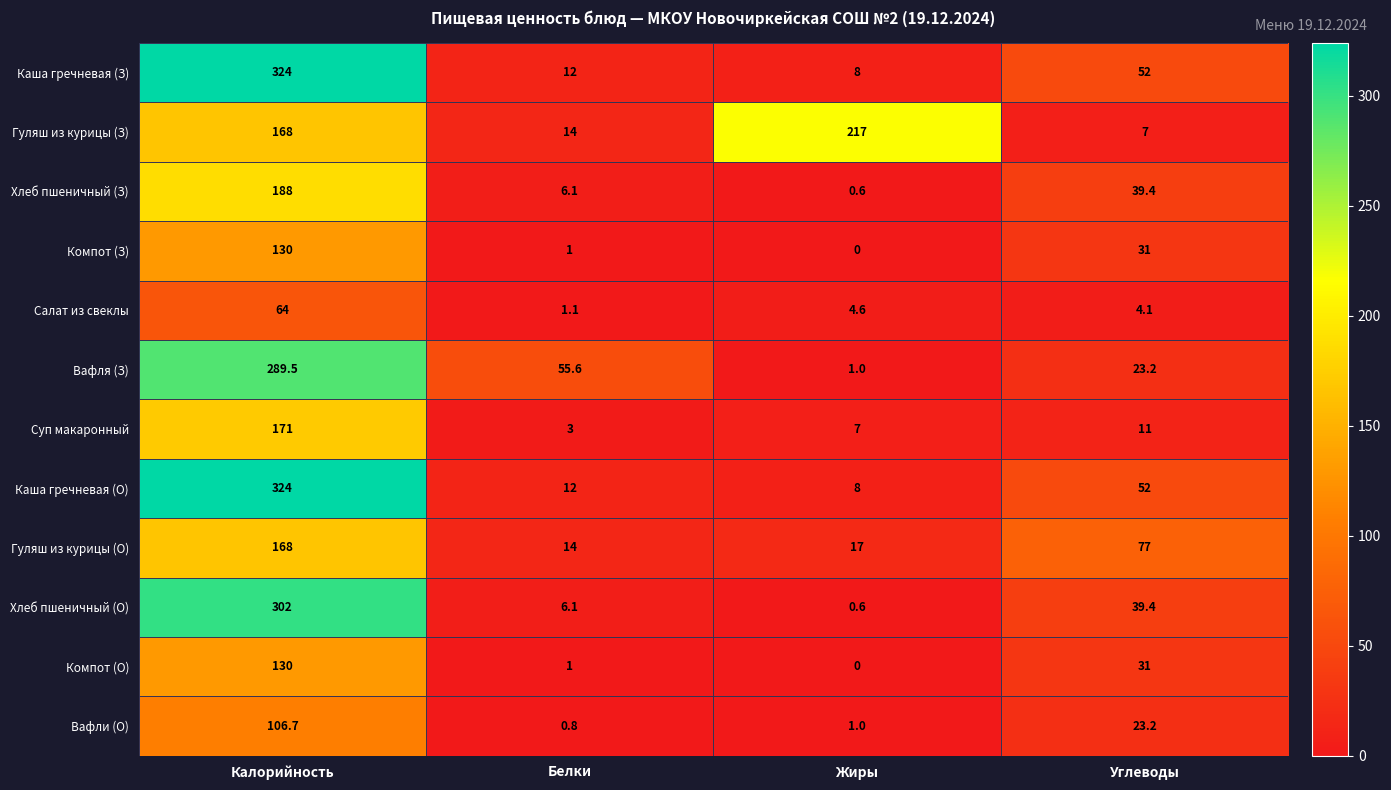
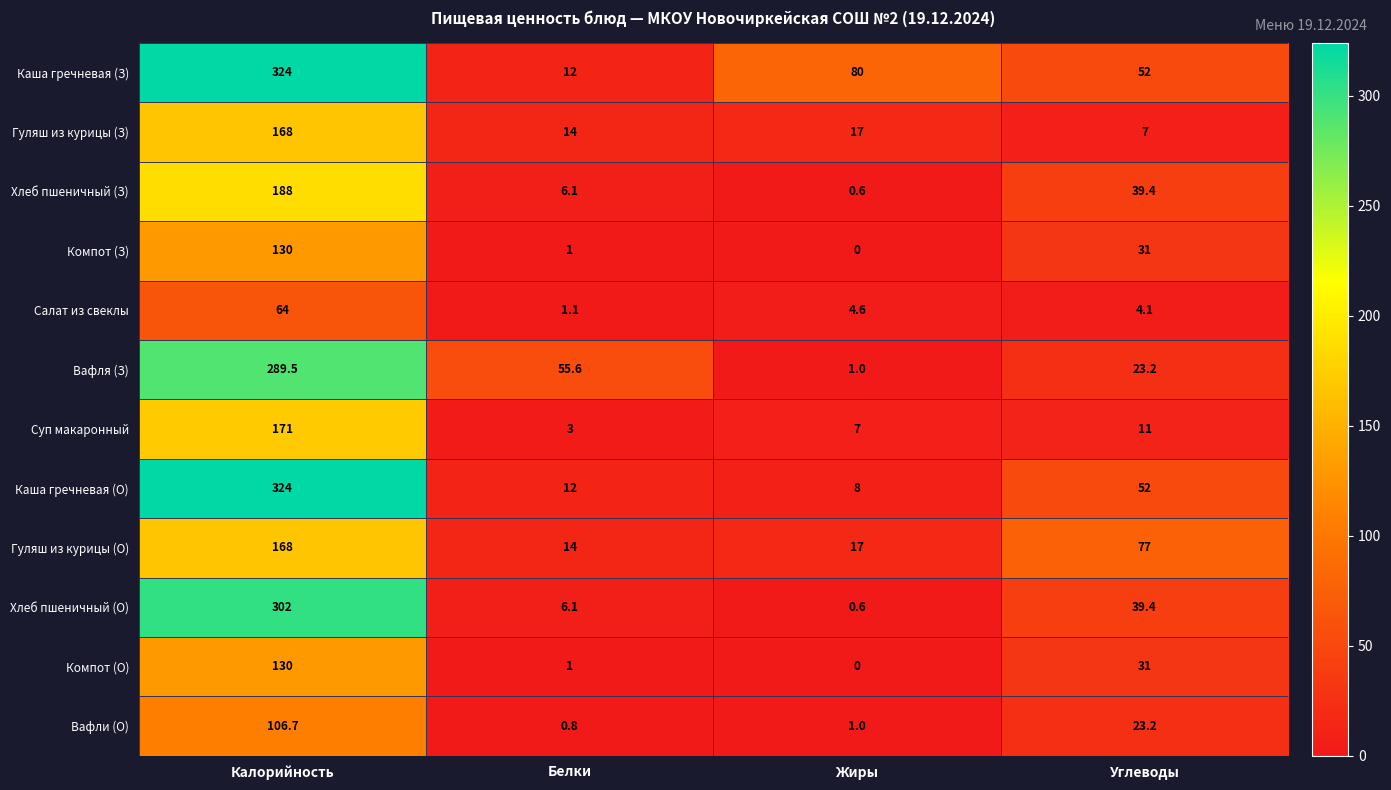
Каша гречневая (З), Жиры: 8 -> 80
Гуляш из курицы (З), Жиры: 217 -> 17
